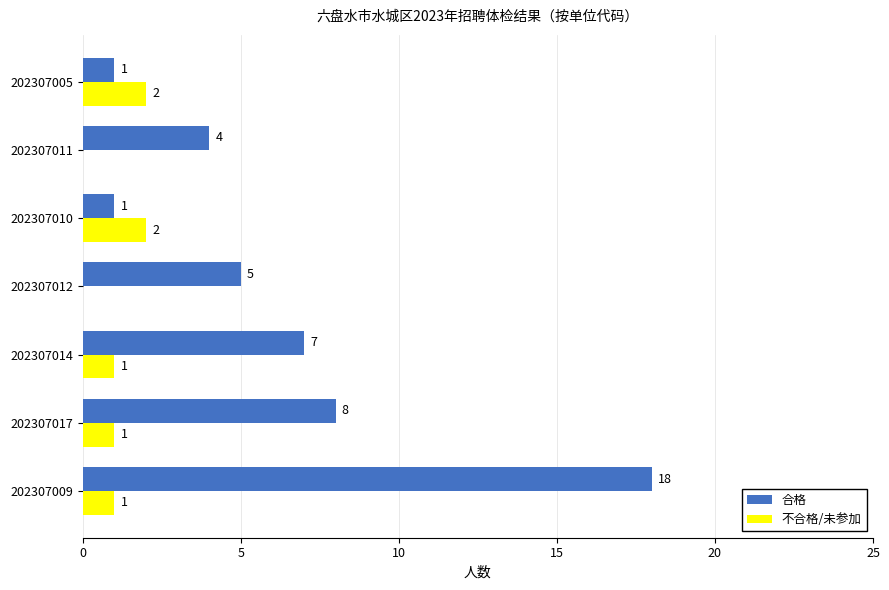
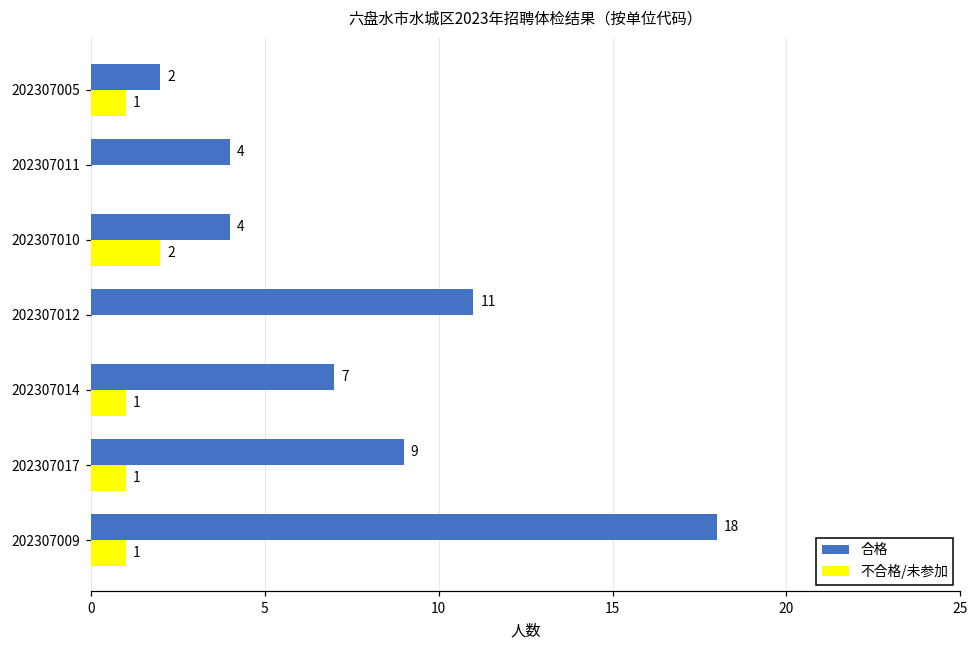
合格, 202307005: 1 -> 2
不合格/未参加, 202307005: 2 -> 1
合格, 202307010: 1 -> 4
合格, 202307012: 5 -> 11
合格, 202307017: 8 -> 9
